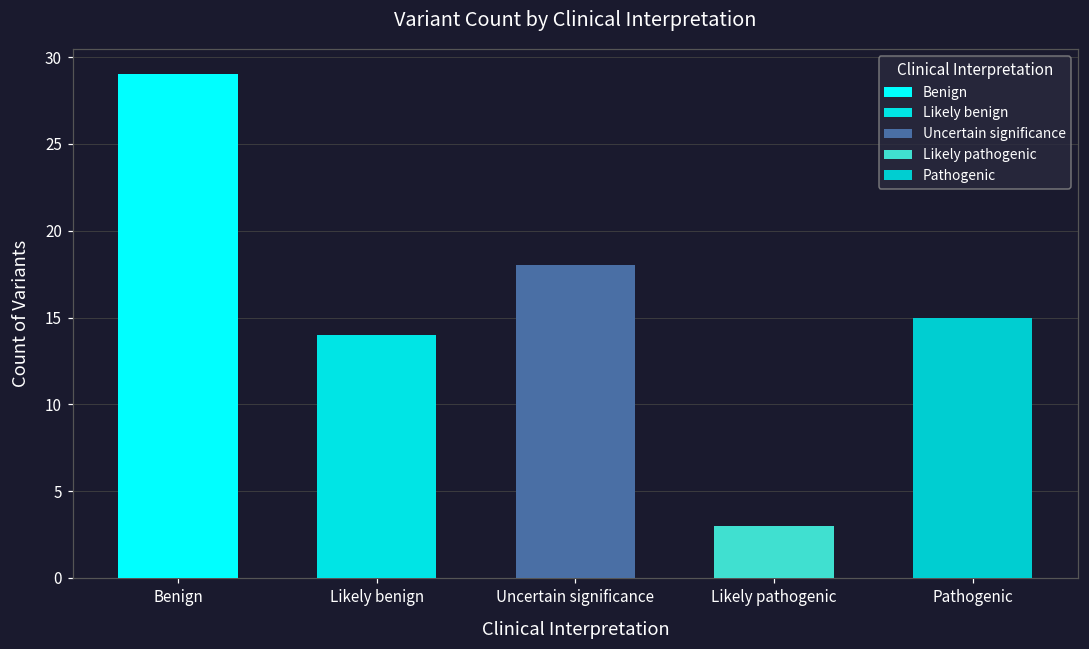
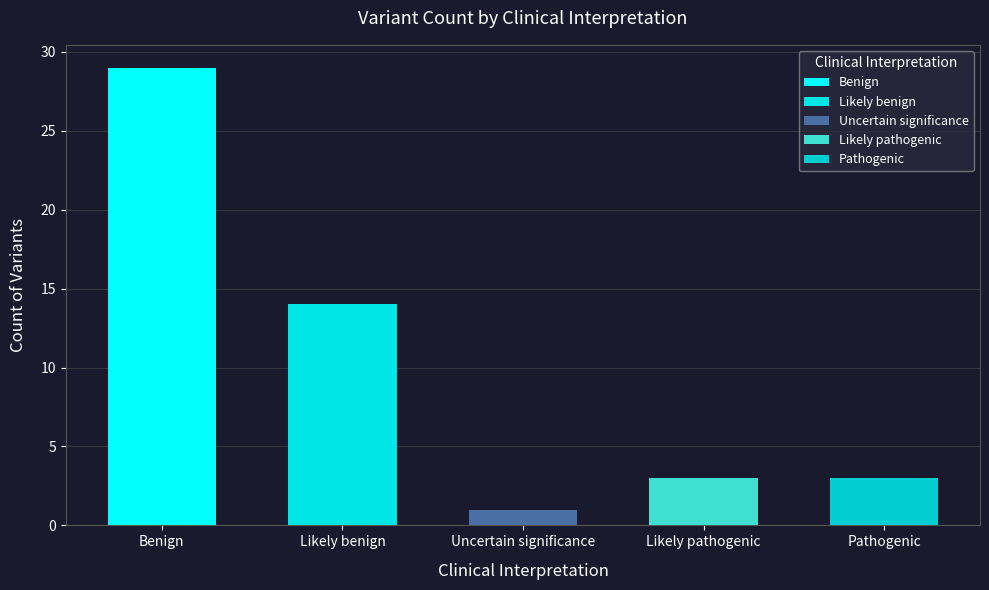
Uncertain significance: 18 -> 1
Pathogenic: 15 -> 3
